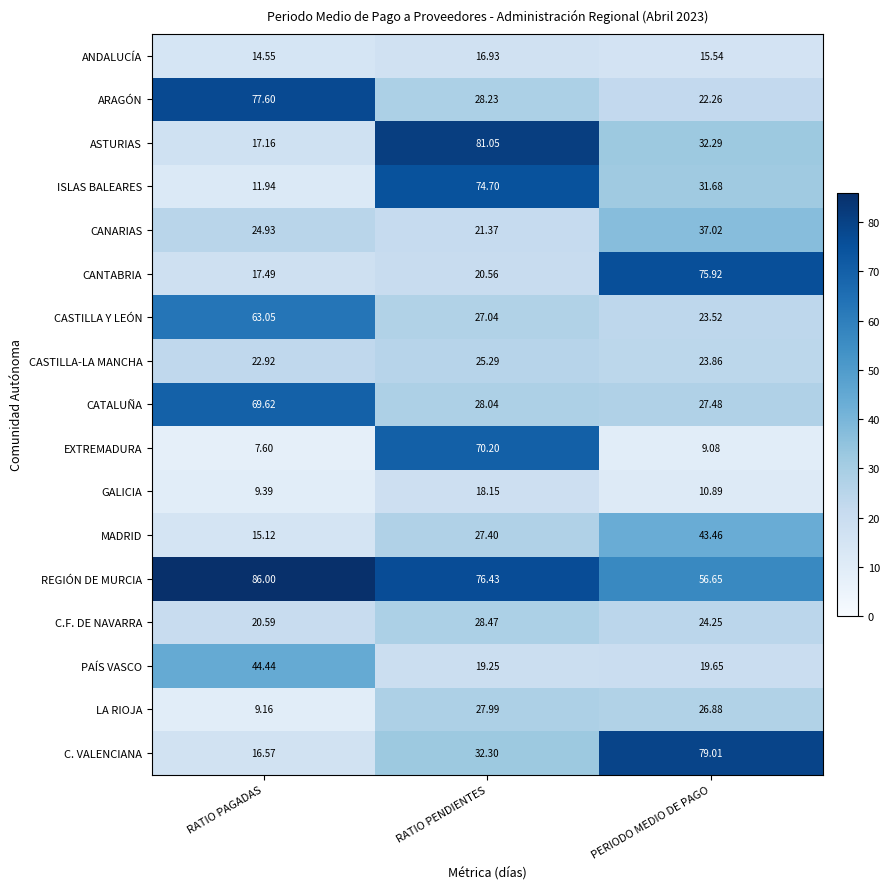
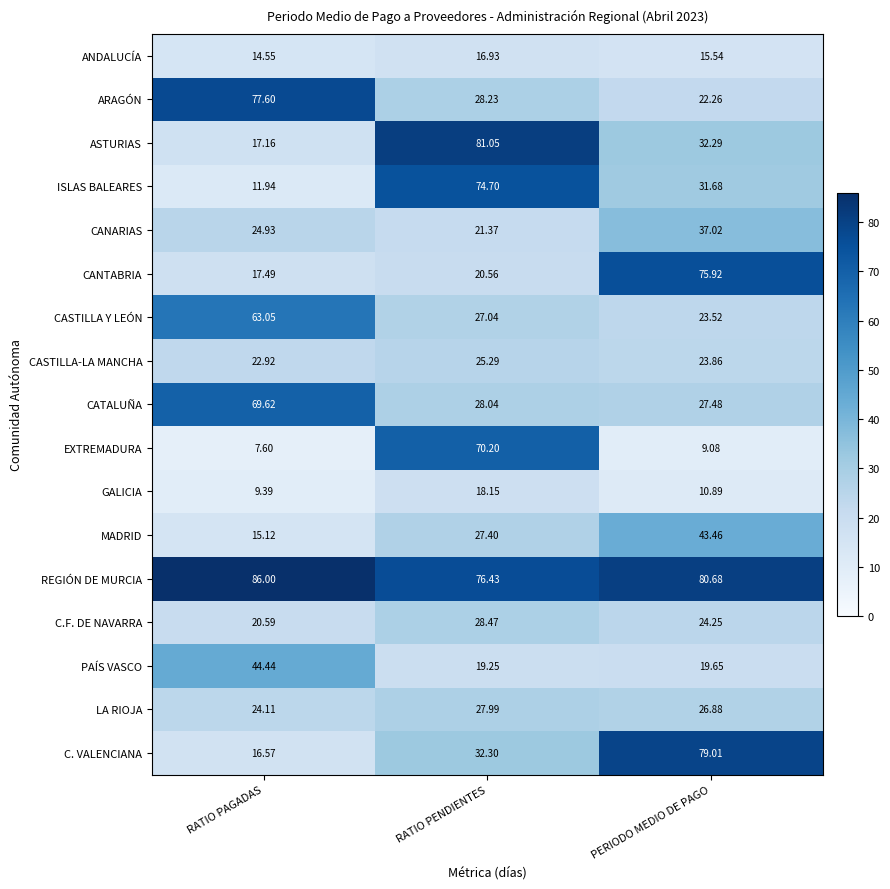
REGIÓN DE MURCIA, PERIODO MEDIO DE PAGO: 56.65 -> 80.68
LA RIOJA, RATIO PAGADAS: 9.16 -> 24.11
